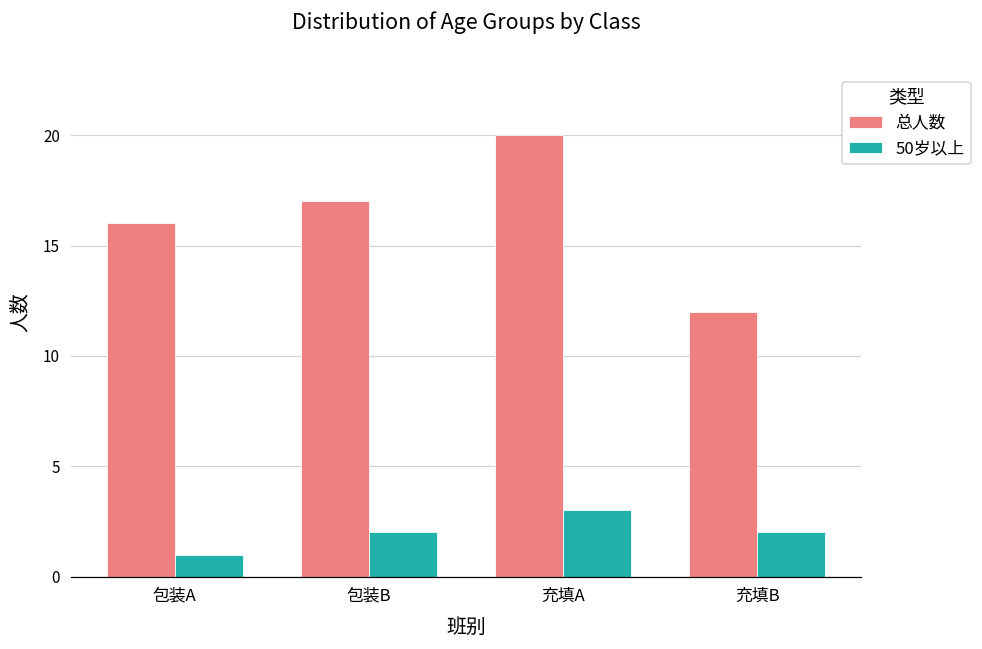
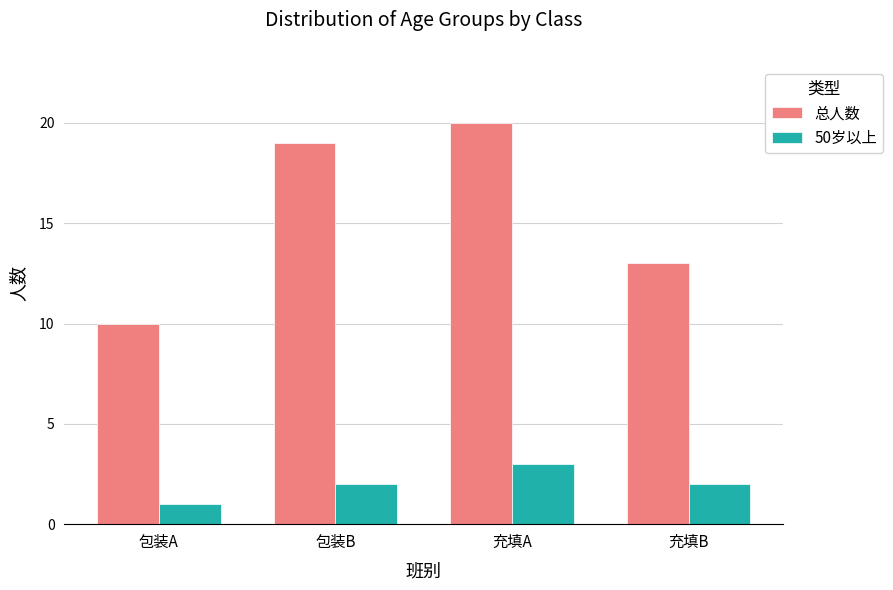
总人数, 包装A: 16 -> 10
总人数, 包装B: 17 -> 19
总人数, 充填B: 12 -> 13
